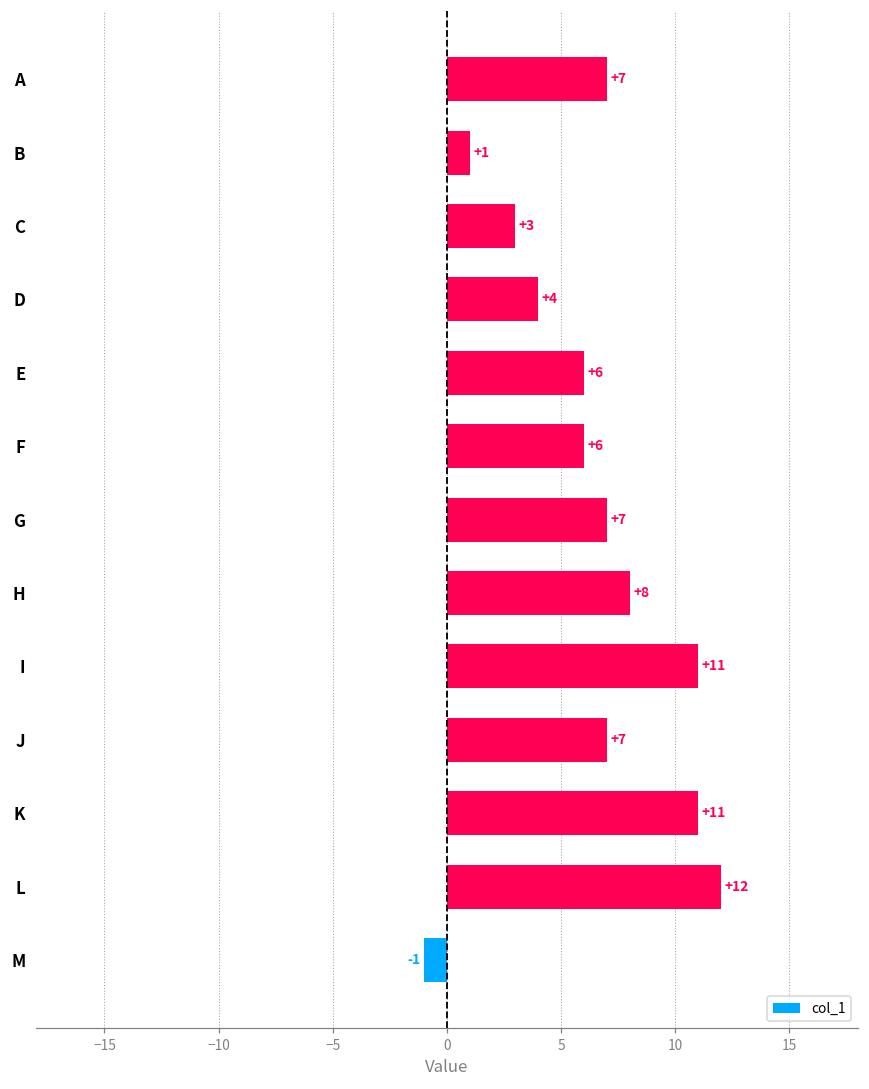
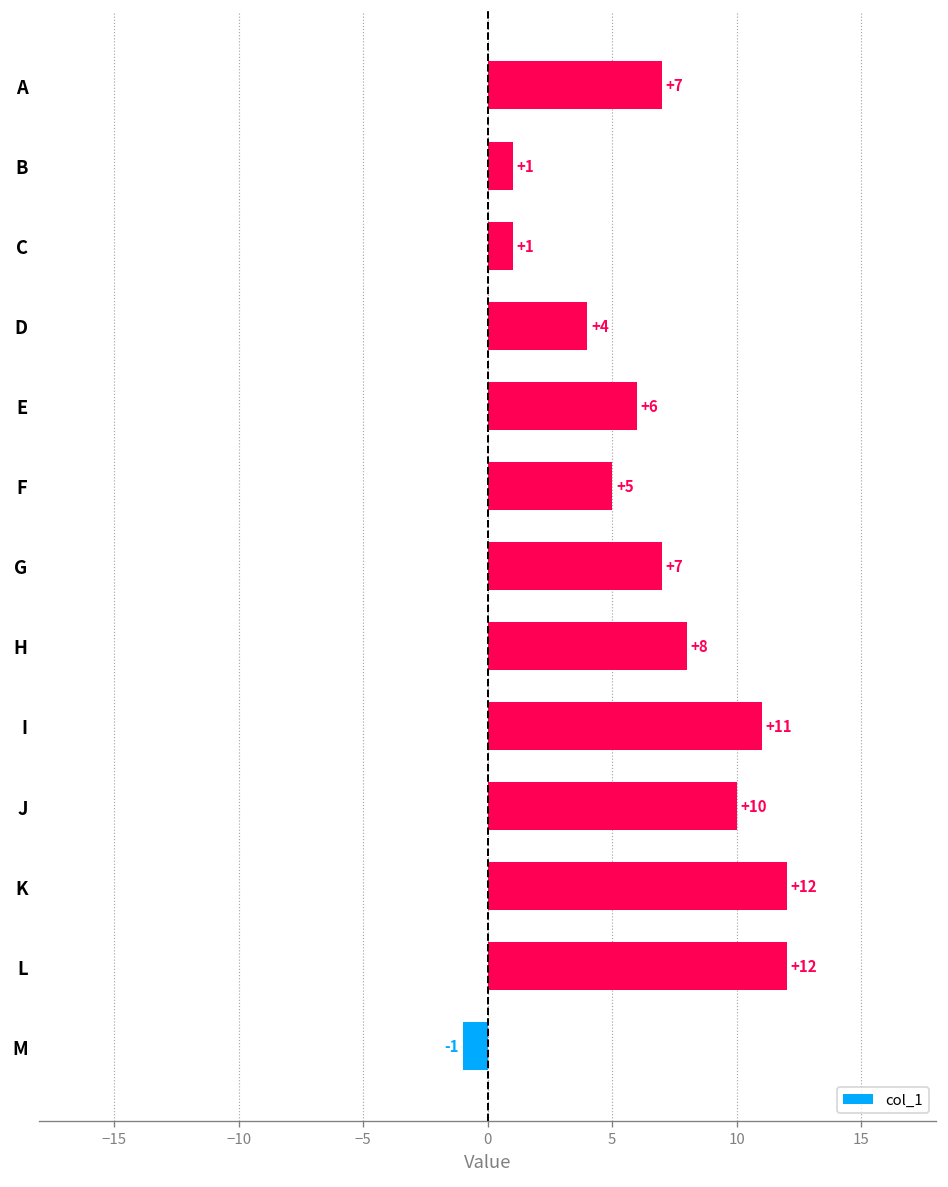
C: +3 -> +1
F: +6 -> +5
J: +7 -> +10
K: +11 -> +12
